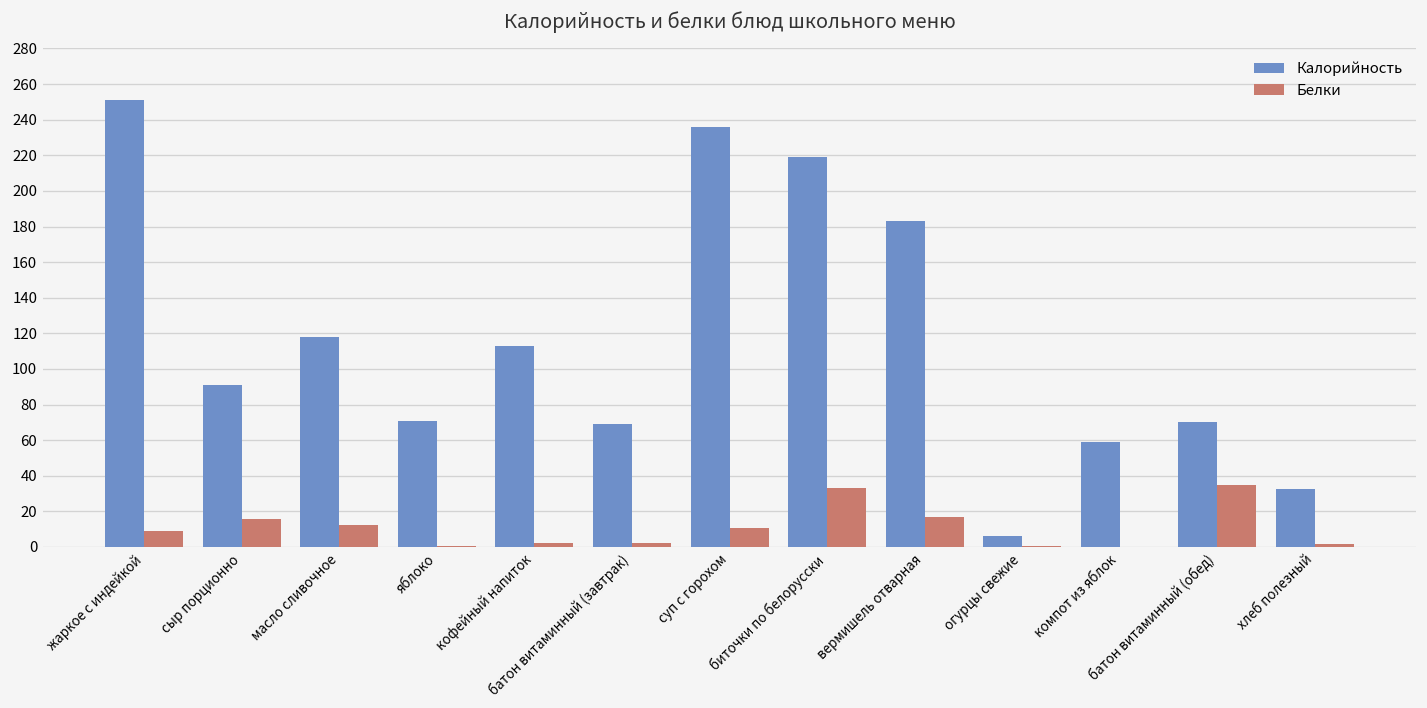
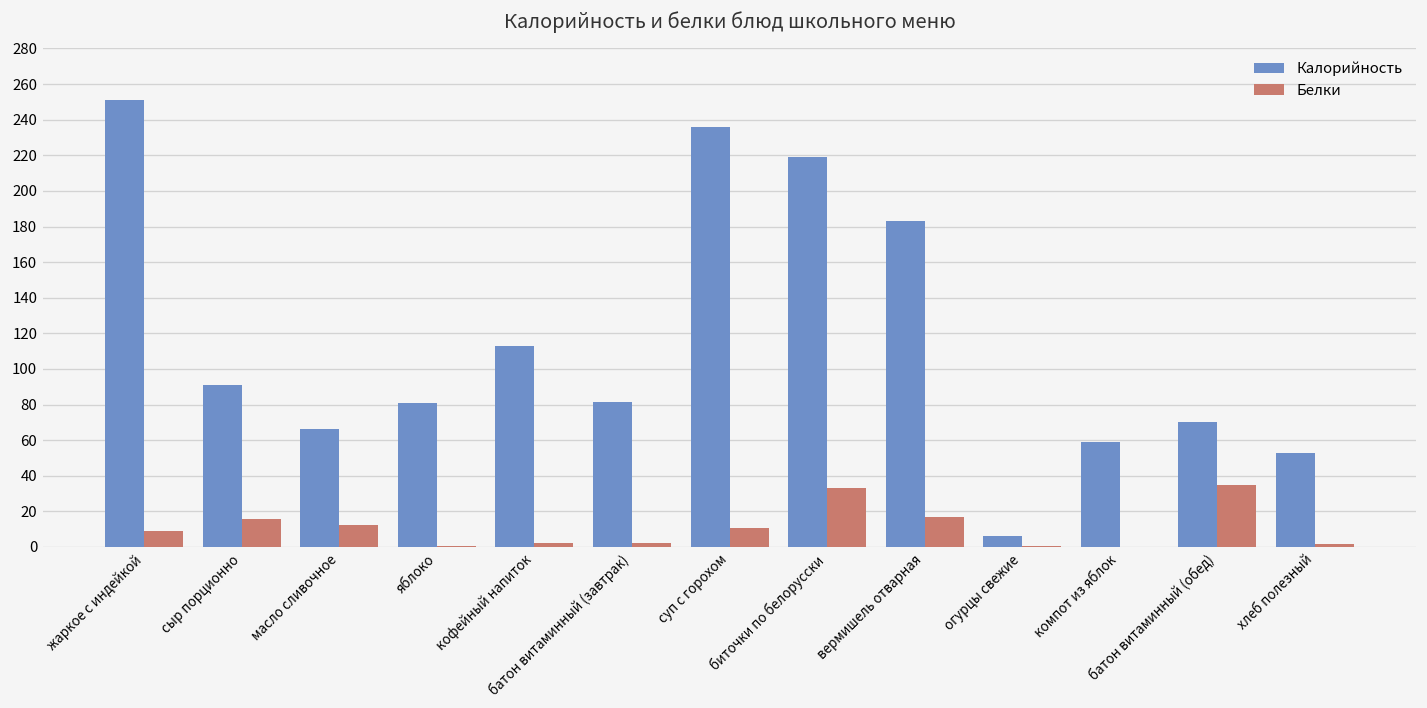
Калорийность, масло сливочное: 118 -> 66
Калорийность, яблоко: 71 -> 81
Калорийность, батон витаминный (завтрак): 69 -> 81
Калорийность, хлеб полезный: 33 -> 53
